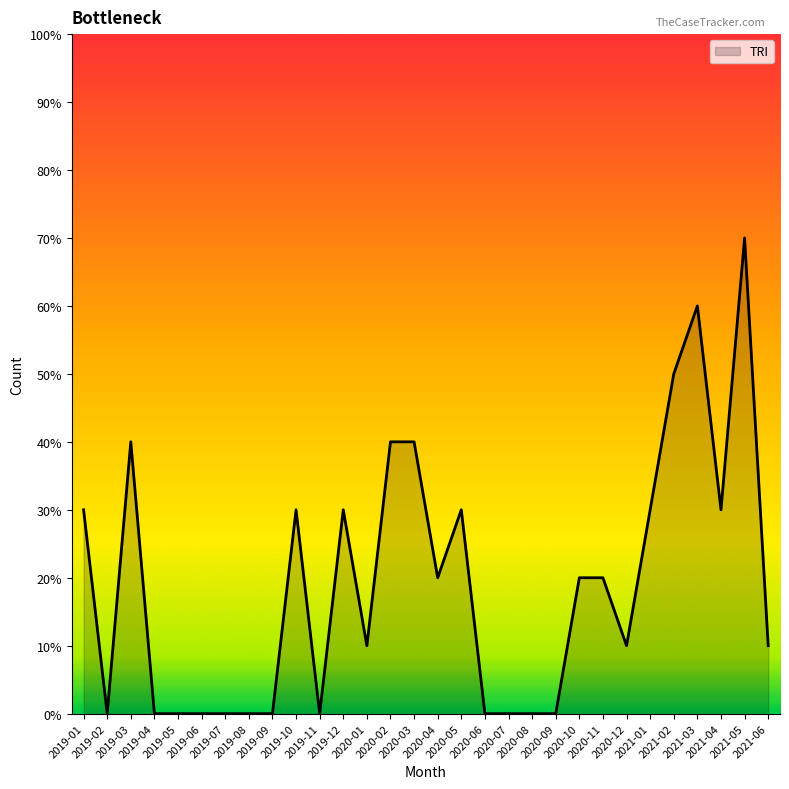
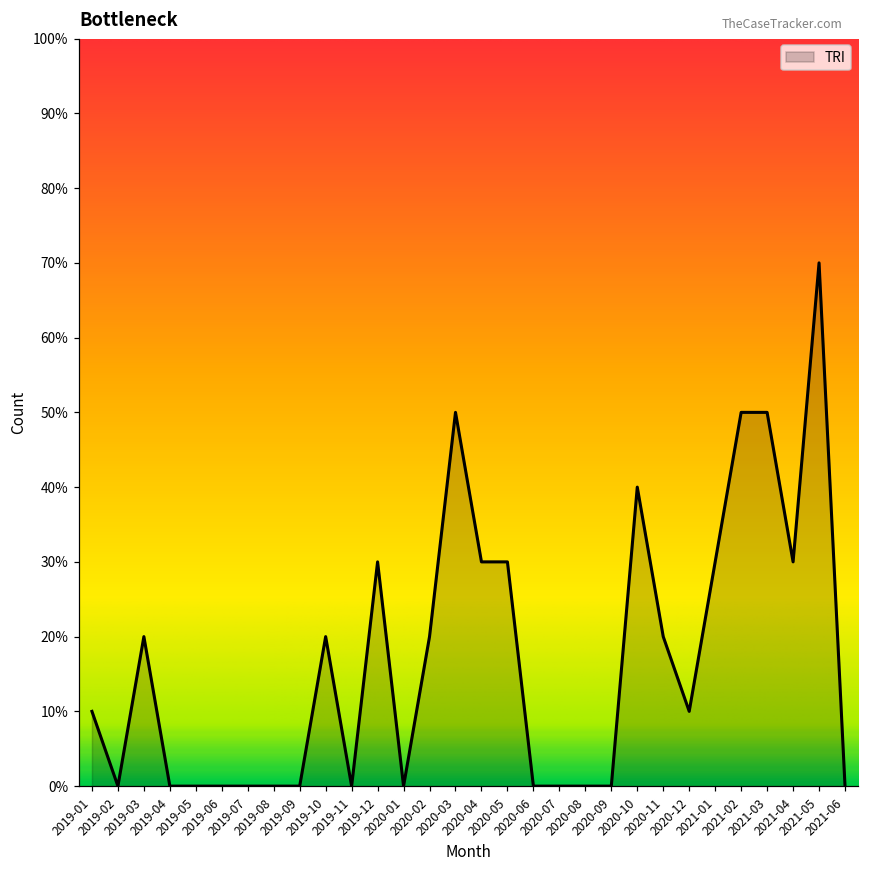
2019-01: 30% -> 10%
2019-03: 40% -> 20%
2019-10: 30% -> 20%
2020-01: 10% -> 0%
2020-02: 40% -> 20%
2020-03: 40% -> 50%
2020-04: 20% -> 30%
2020-10: 20% -> 40%
2021-03: 60% -> 50%
2021-06: 10% -> 0%
